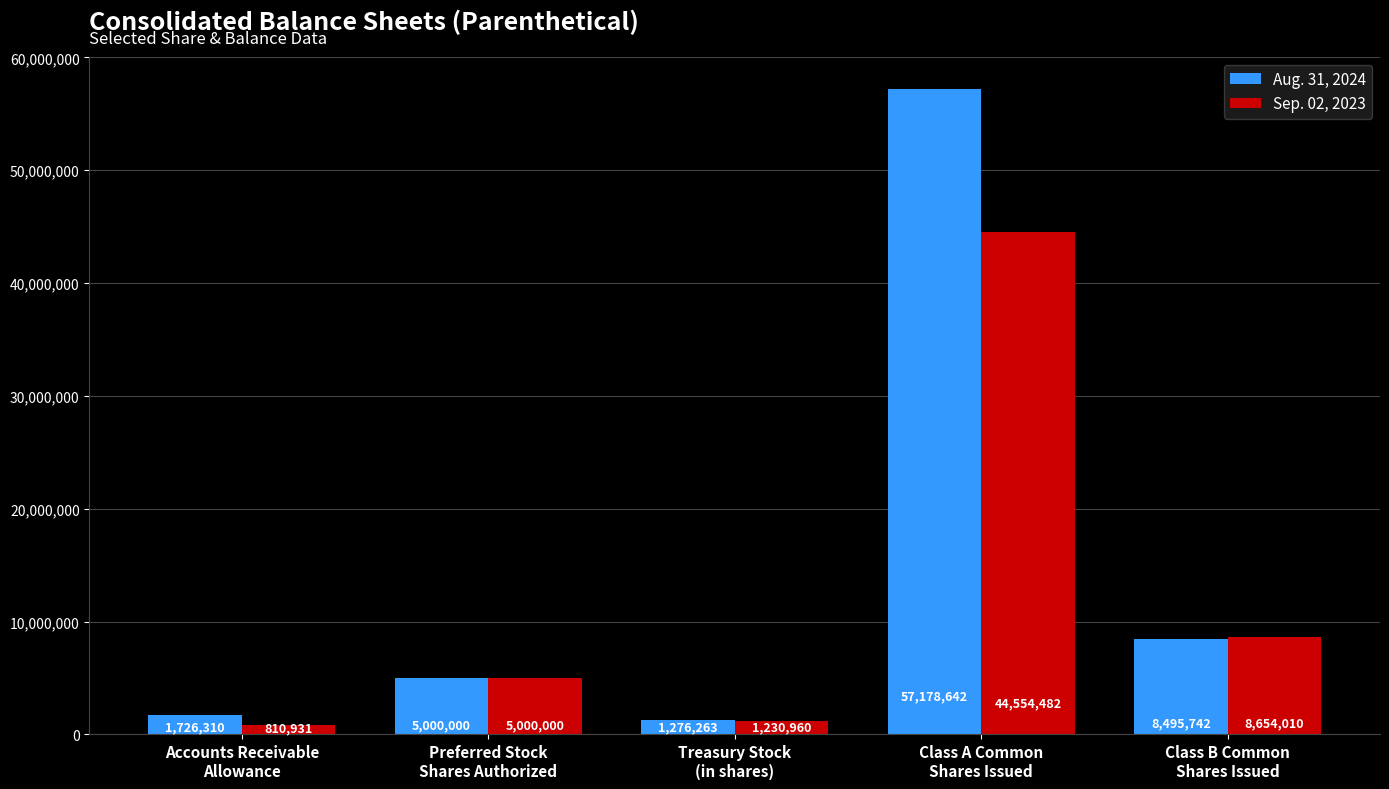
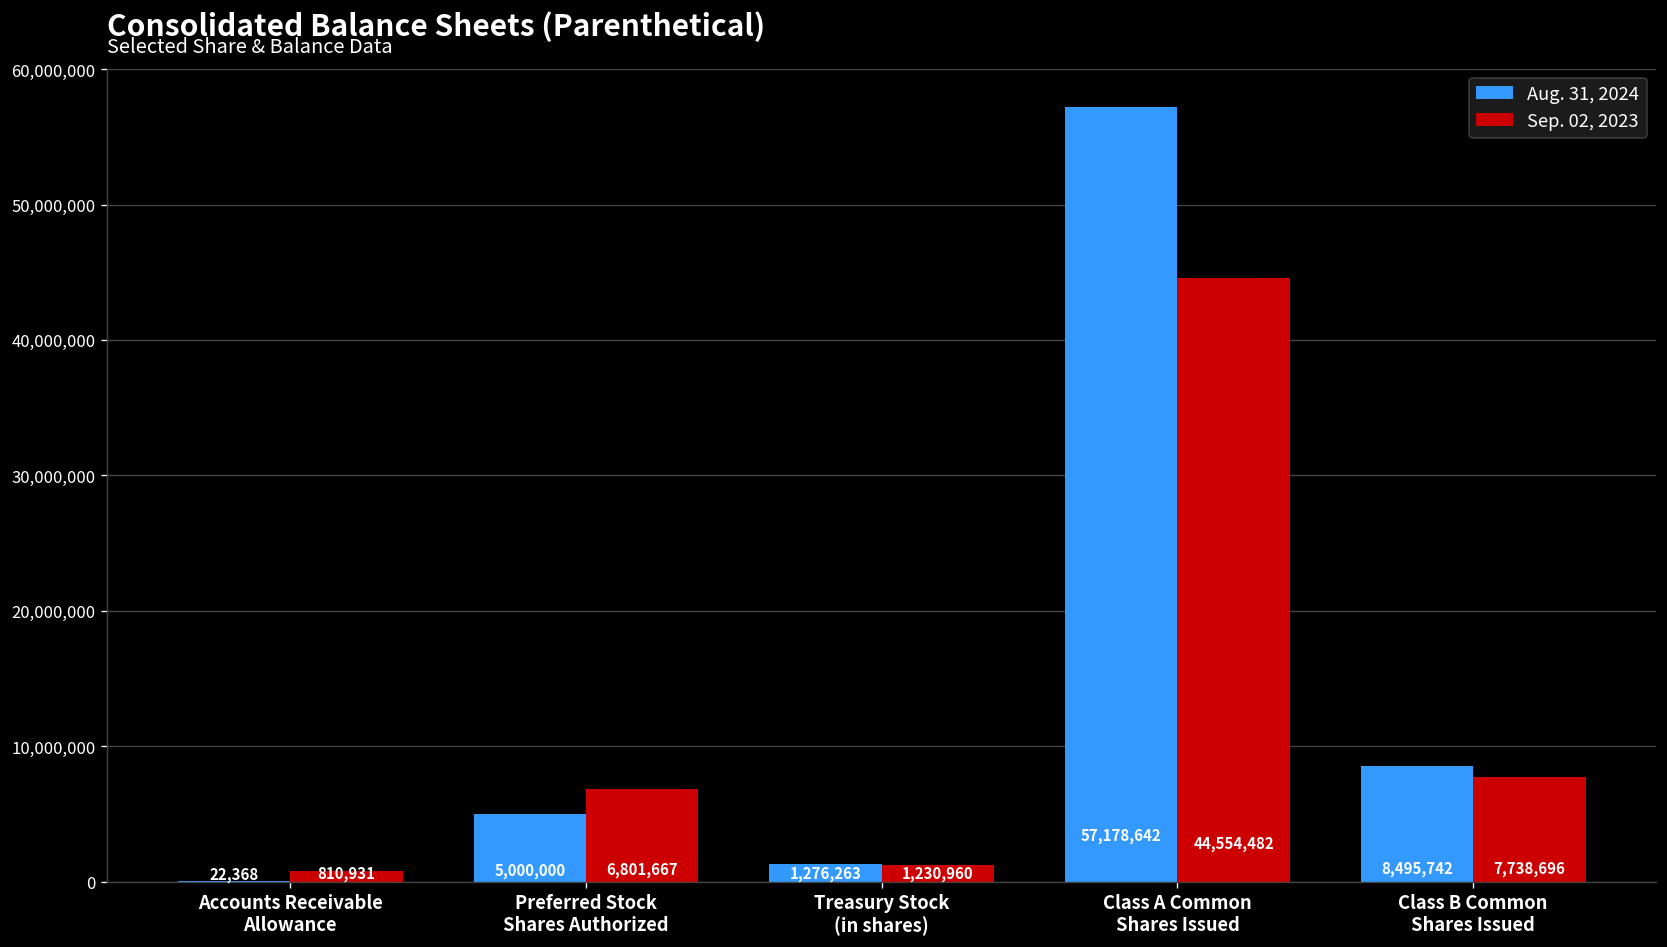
Aug. 31, 2024, Accounts Receivable Allowance: 1,726,310 -> 22,368
Sep. 02, 2023, Preferred Stock Shares Authorized: 5,000,000 -> 6,801,667
Sep. 02, 2023, Class B Common Shares Issued: 8,654,010 -> 7,738,696
